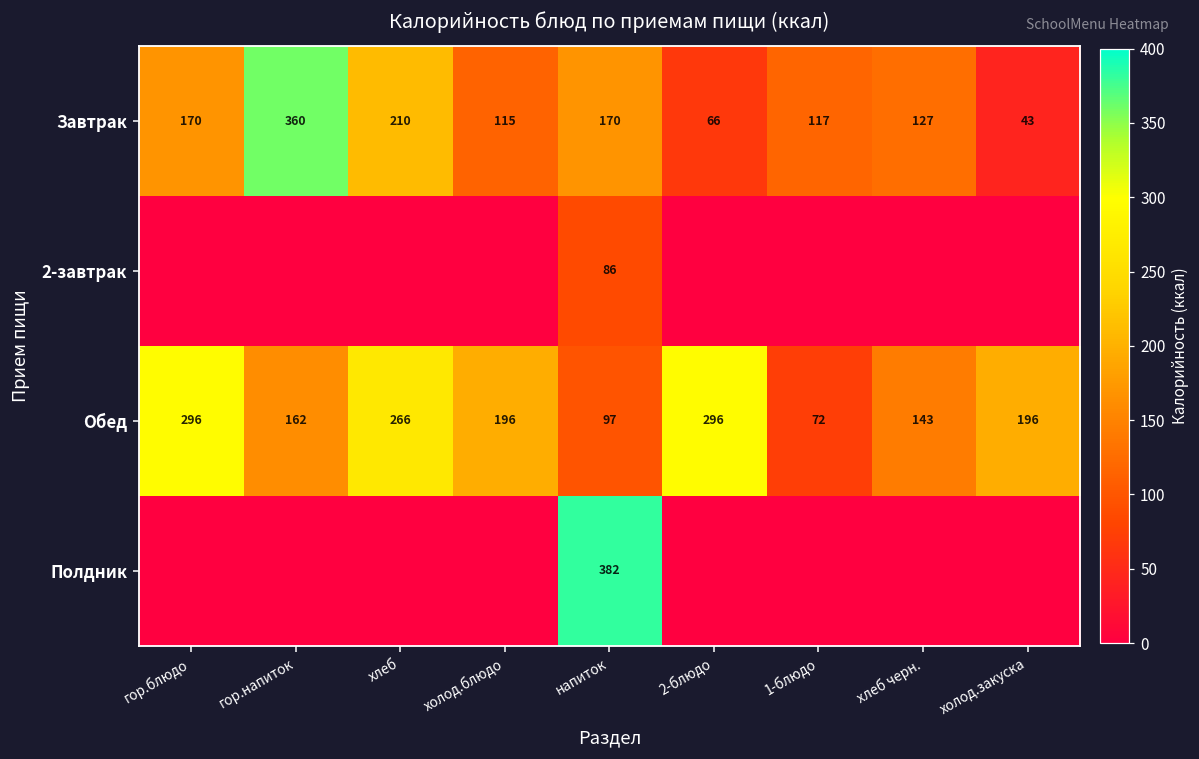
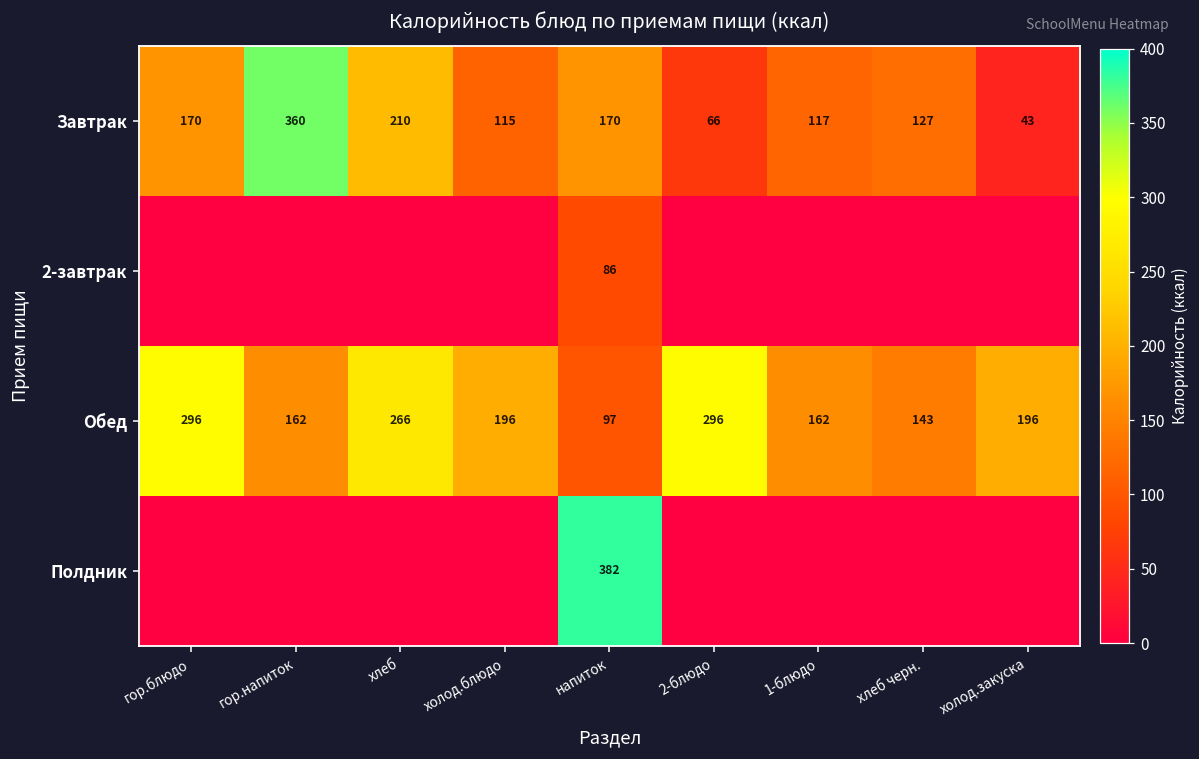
Обед, 1-блюдо: 72 -> 162
